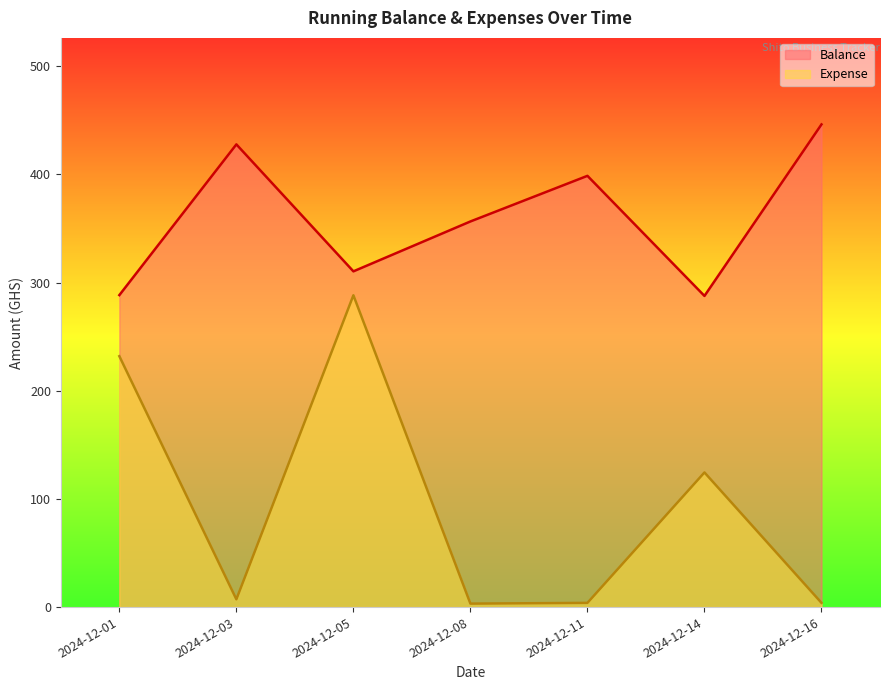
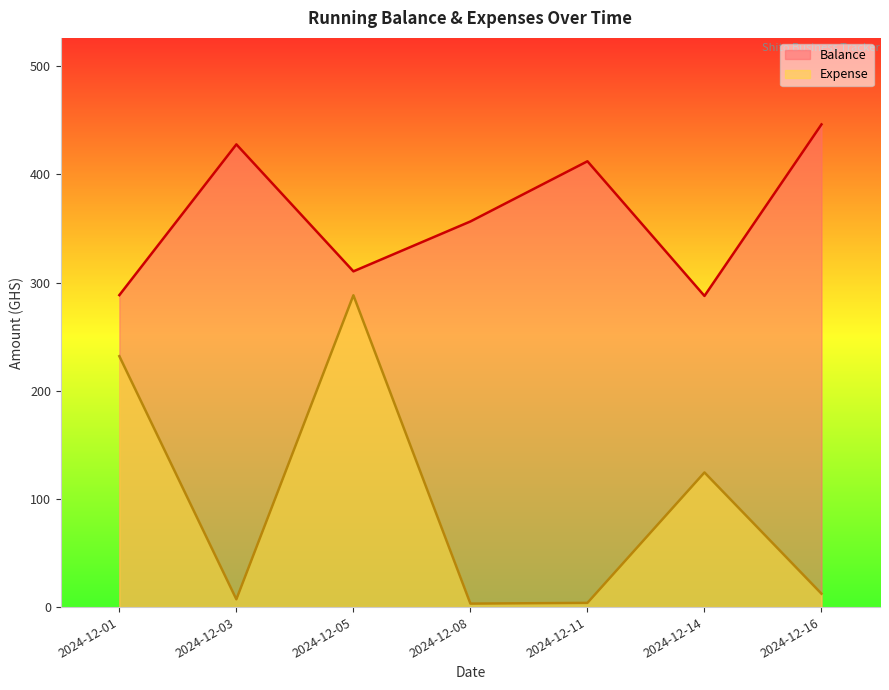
Balance, 2024-12-11: 399 -> 412
Expense, 2024-12-16: 4 -> 12
